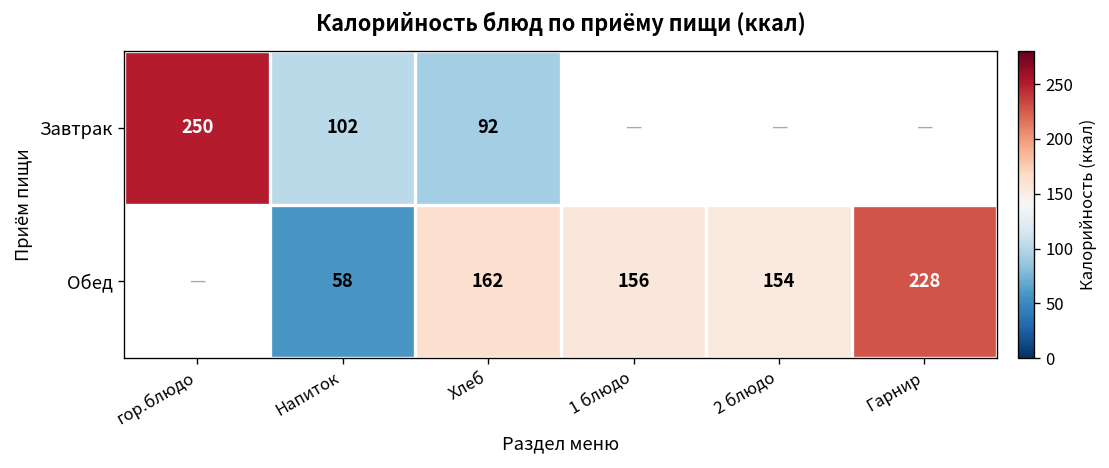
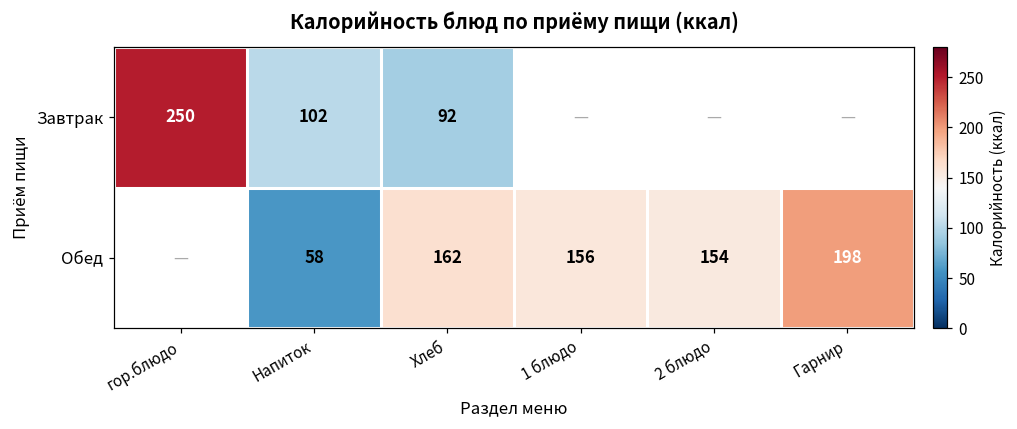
Обед, Гарнир: 228 -> 198
